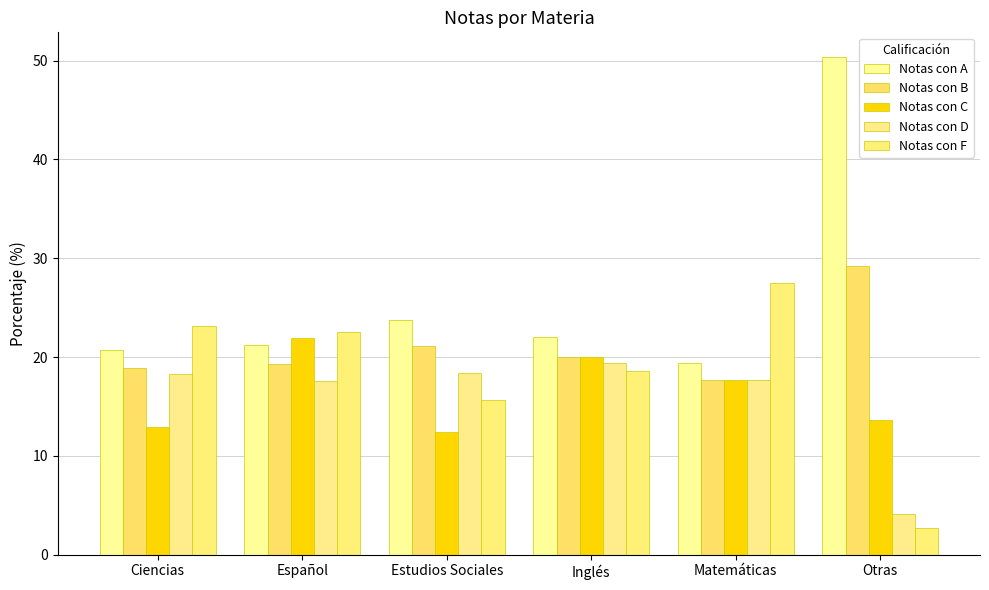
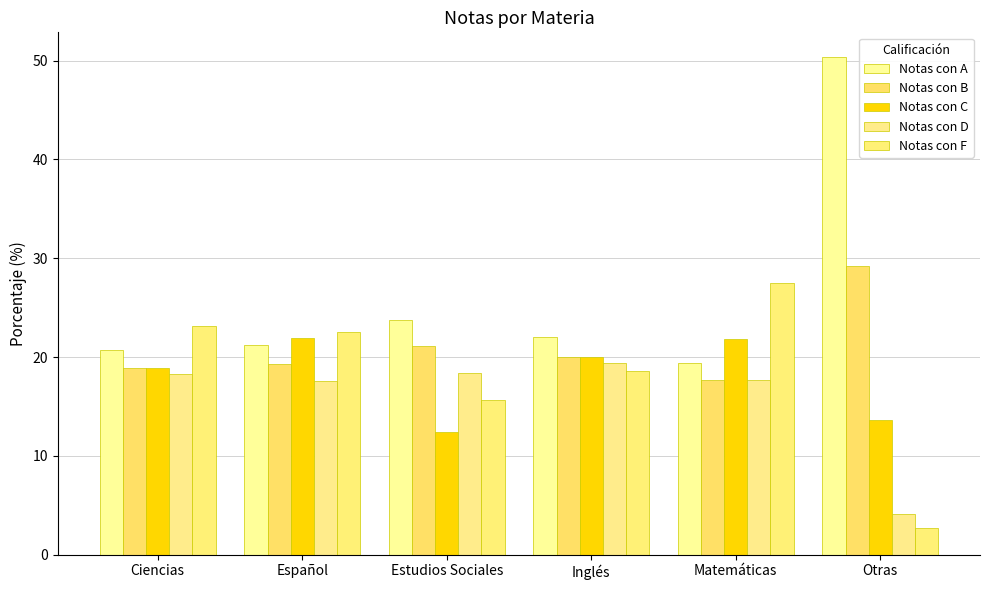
Notas con C, Ciencias: 13 -> 19
Notas con C, Matemáticas: 18 -> 22
